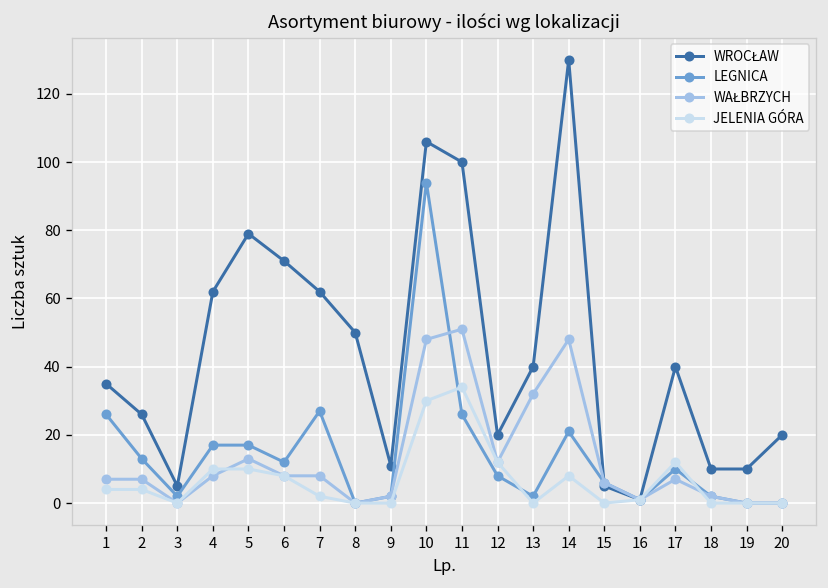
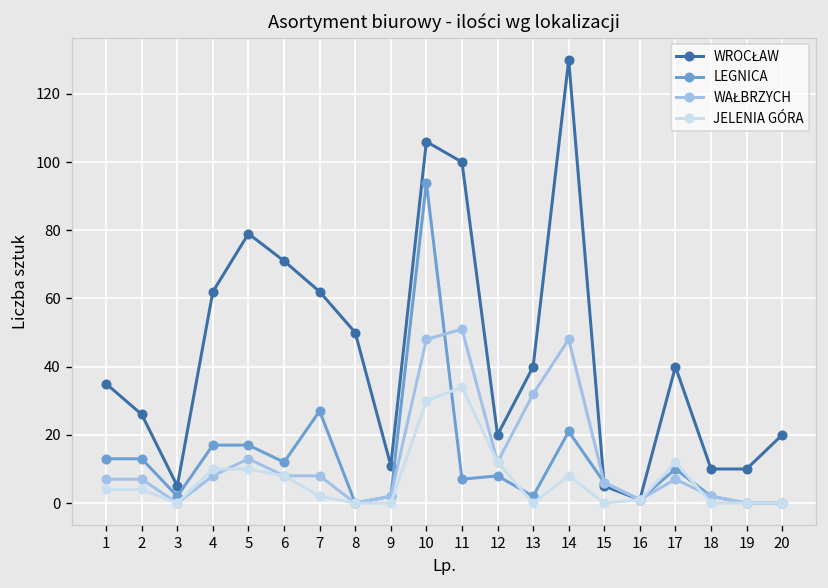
LEGNICA, 1: 26 -> 13
LEGNICA, 11: 26 -> 7
